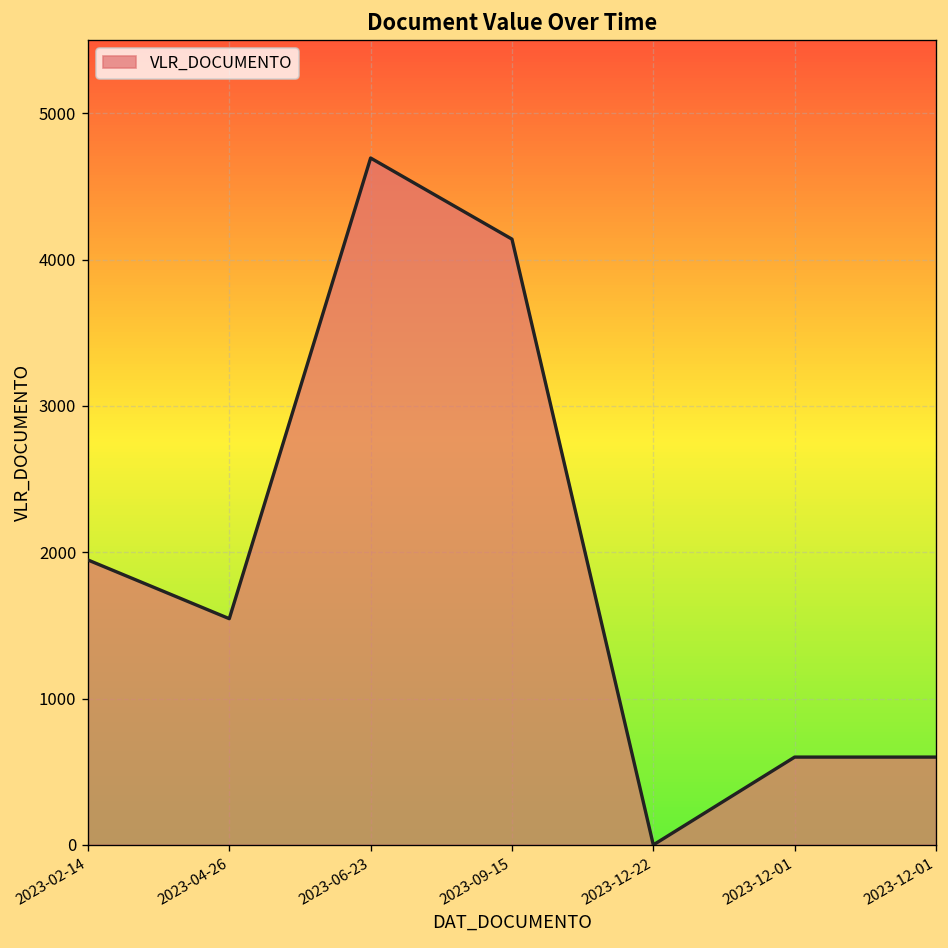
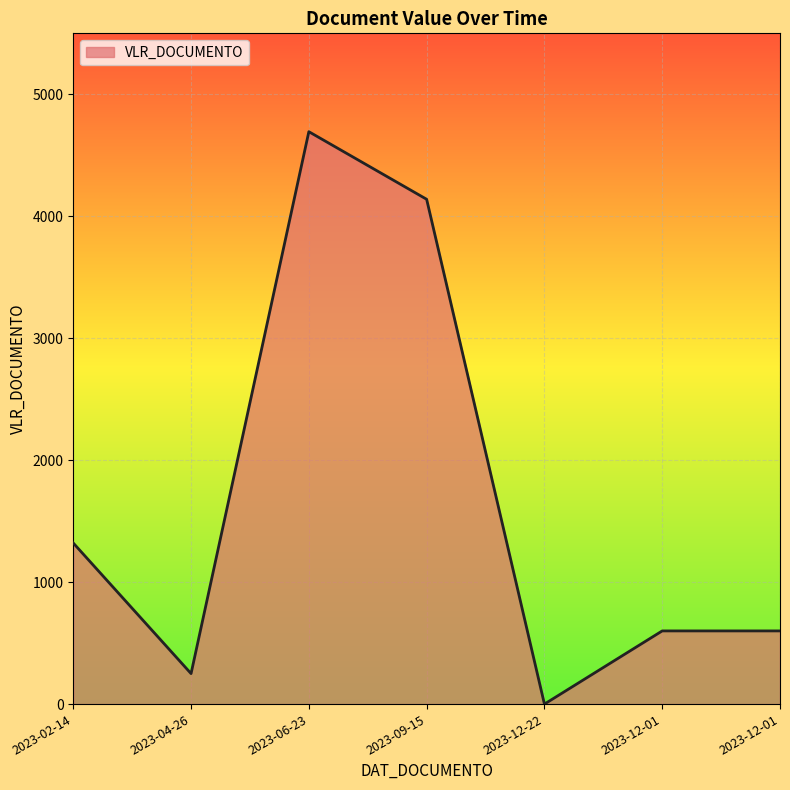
2023-02-14: 1950 -> 1320
2023-04-26: 1550 -> 250
